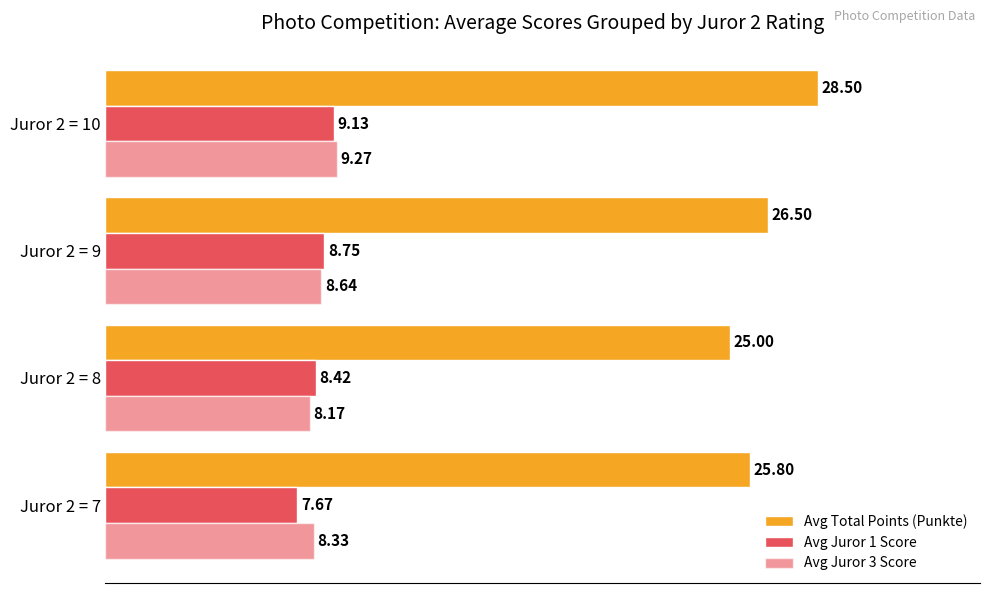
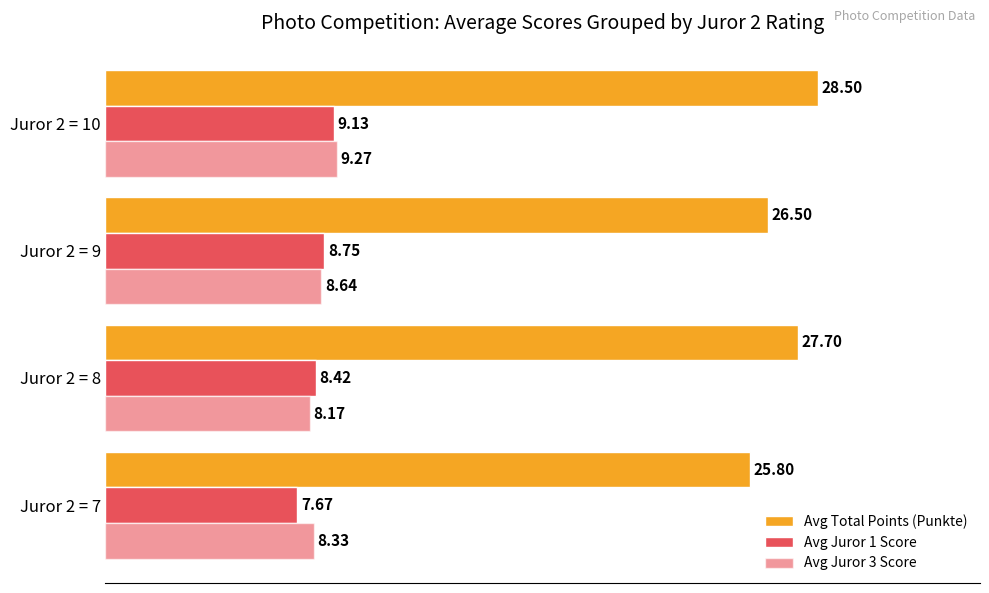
Avg Total Points (Punkte), Juror 2 = 8: 25.00 -> 27.70
